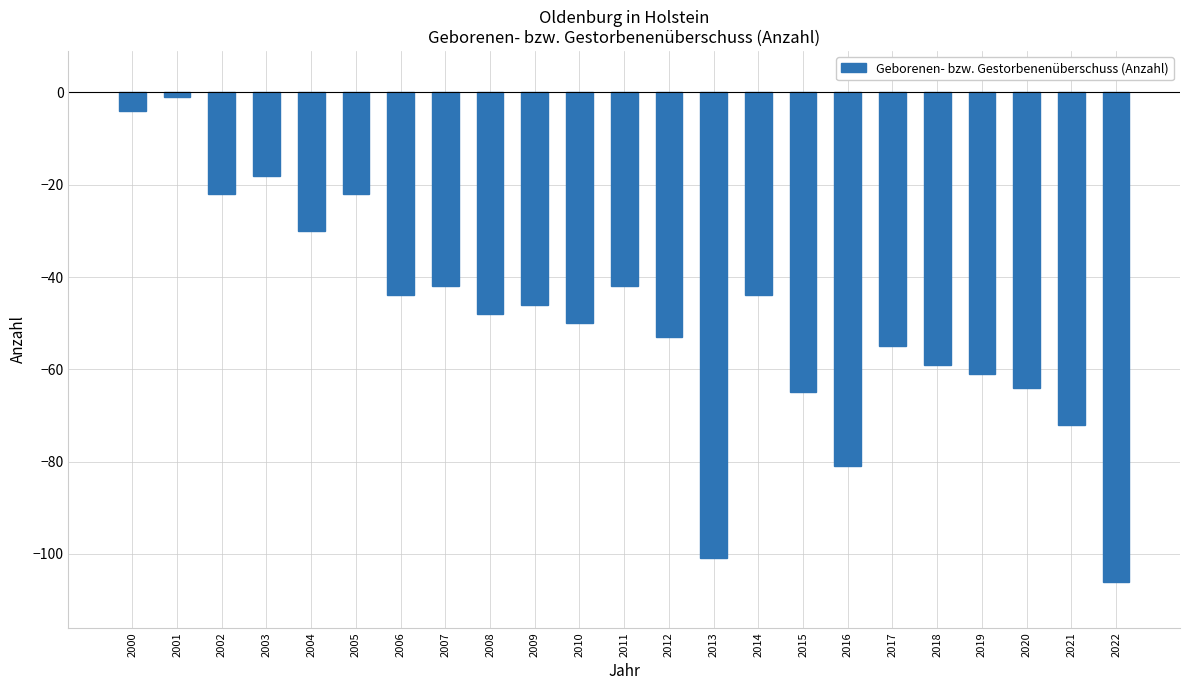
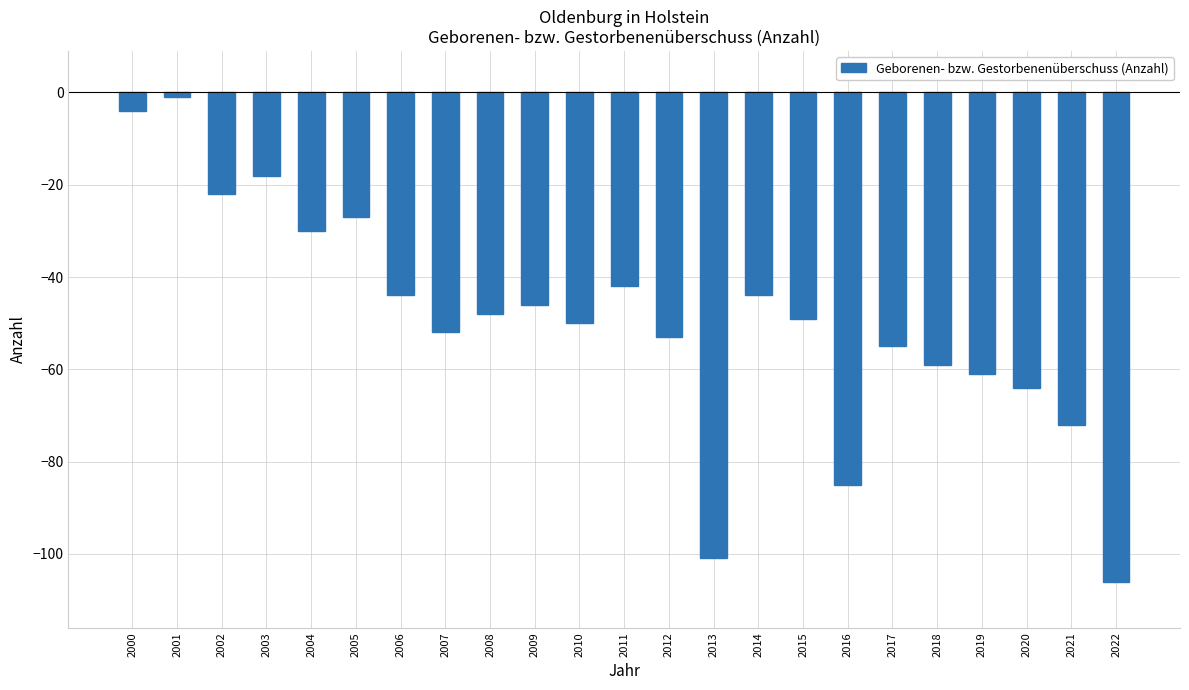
2005: -22 -> -27
2007: -42 -> -52
2015: -65 -> -49
2016: -81 -> -85
